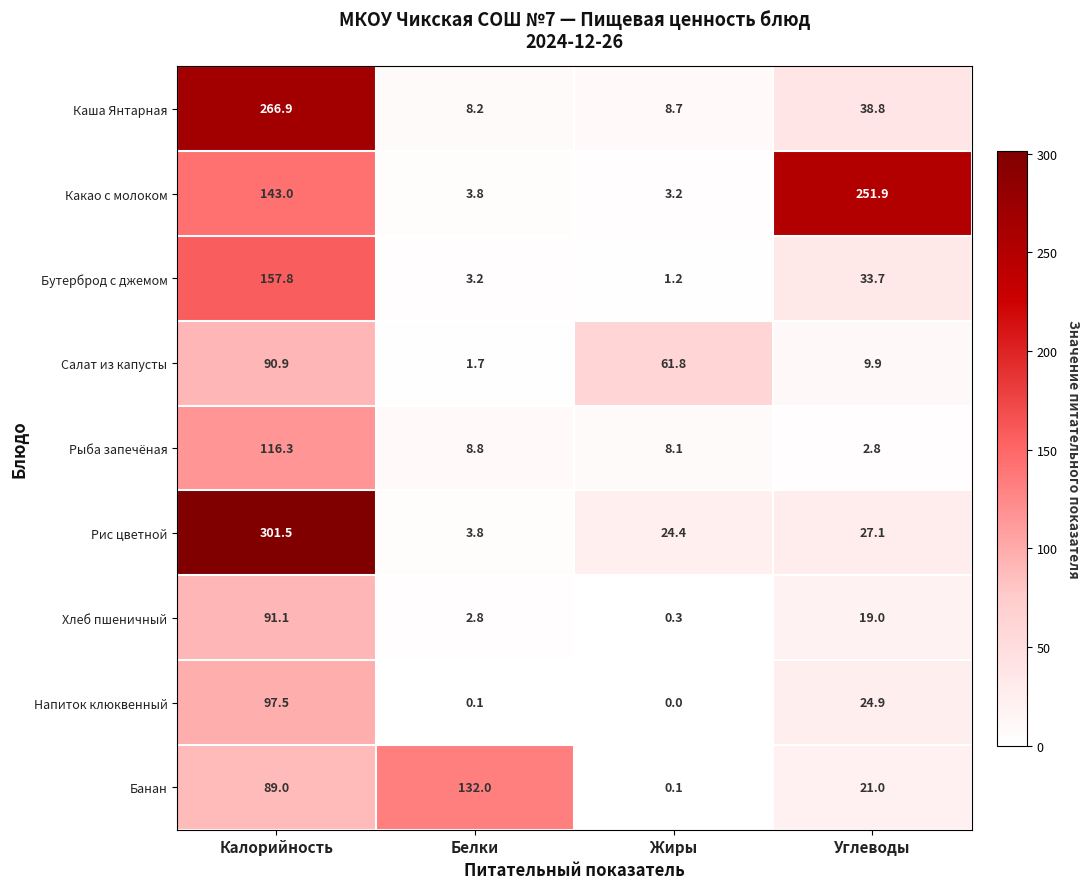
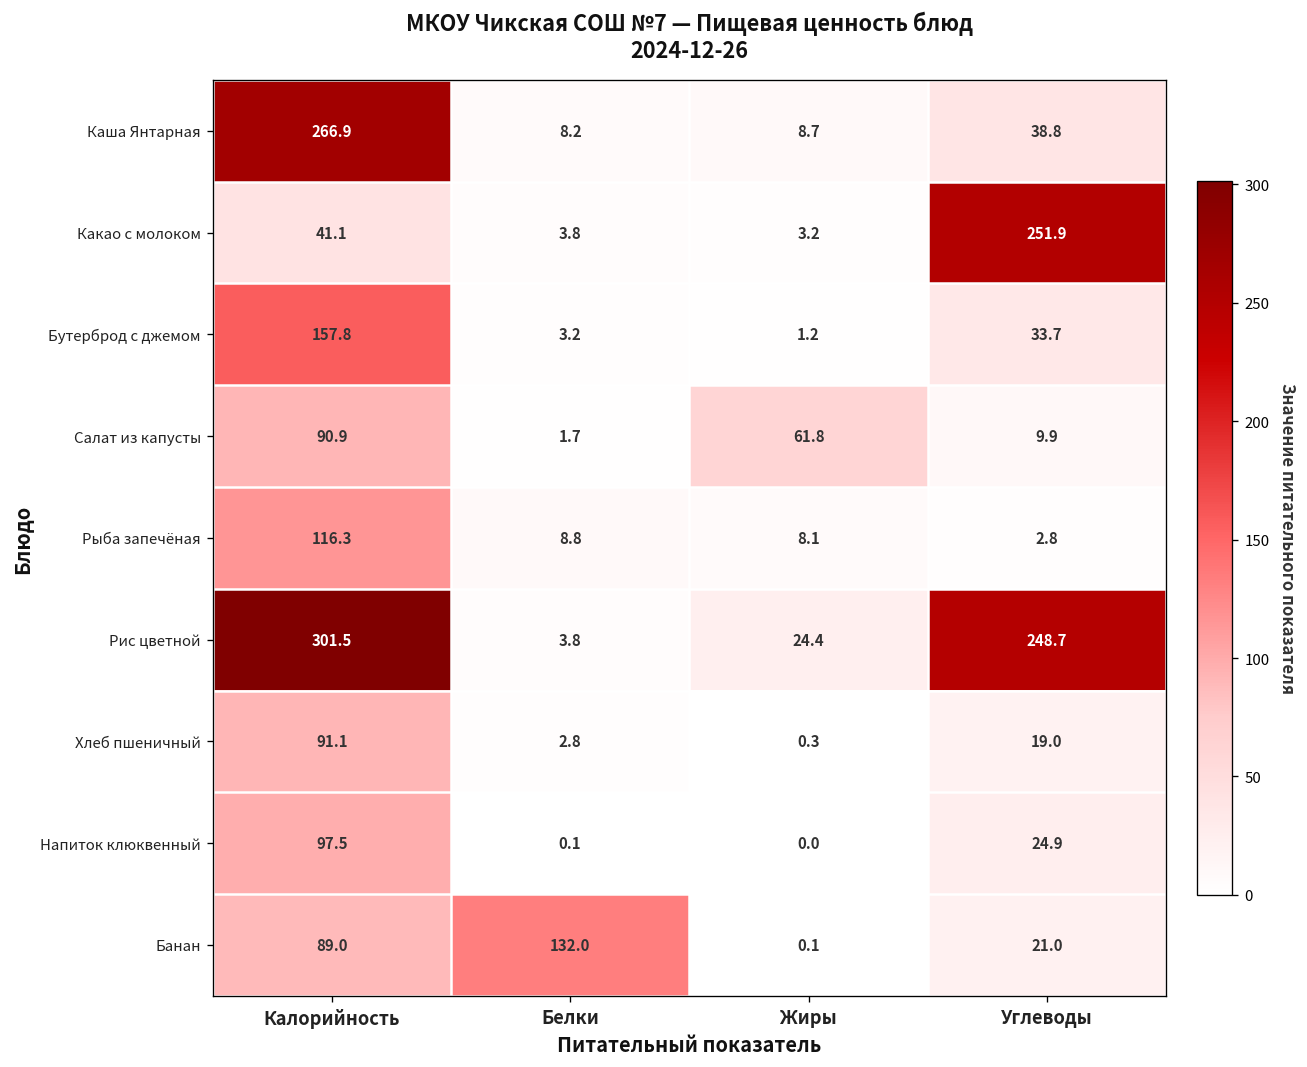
Какао с молоком, Калорийность: 143.0 -> 41.1
Рис цветной, Углеводы: 27.1 -> 248.7
